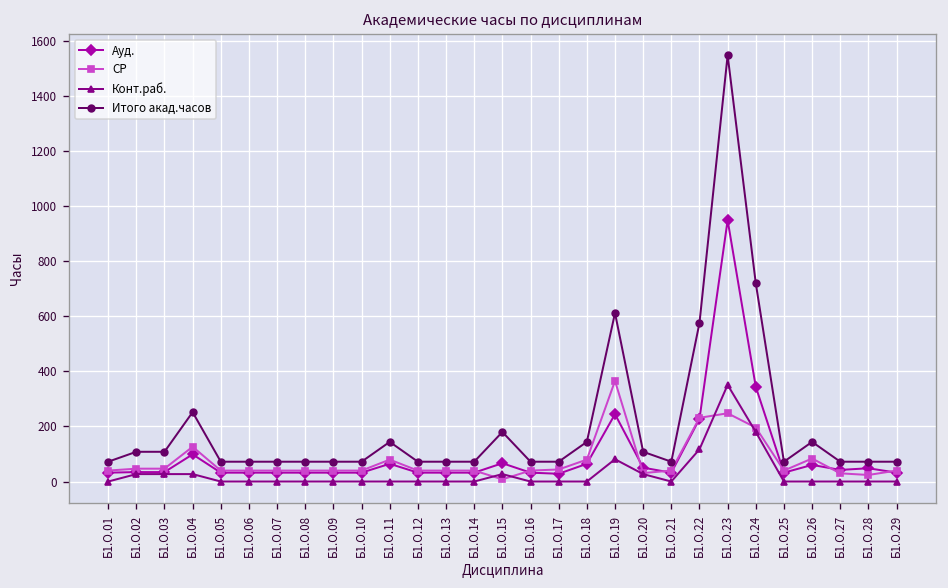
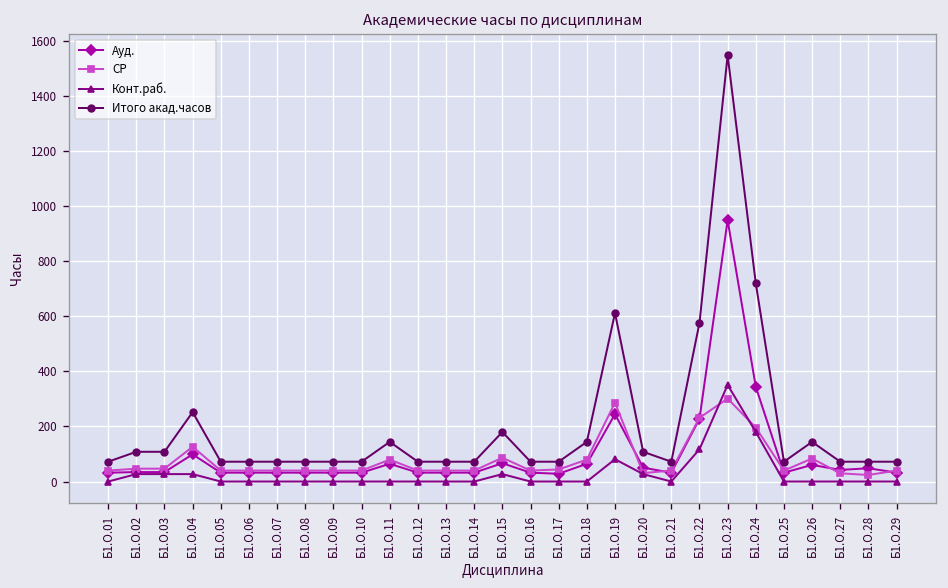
СР, Б1.О.15: 10 -> 90
СР, Б1.О.19: 370 -> 290
СР, Б1.О.23: 250 -> 300
